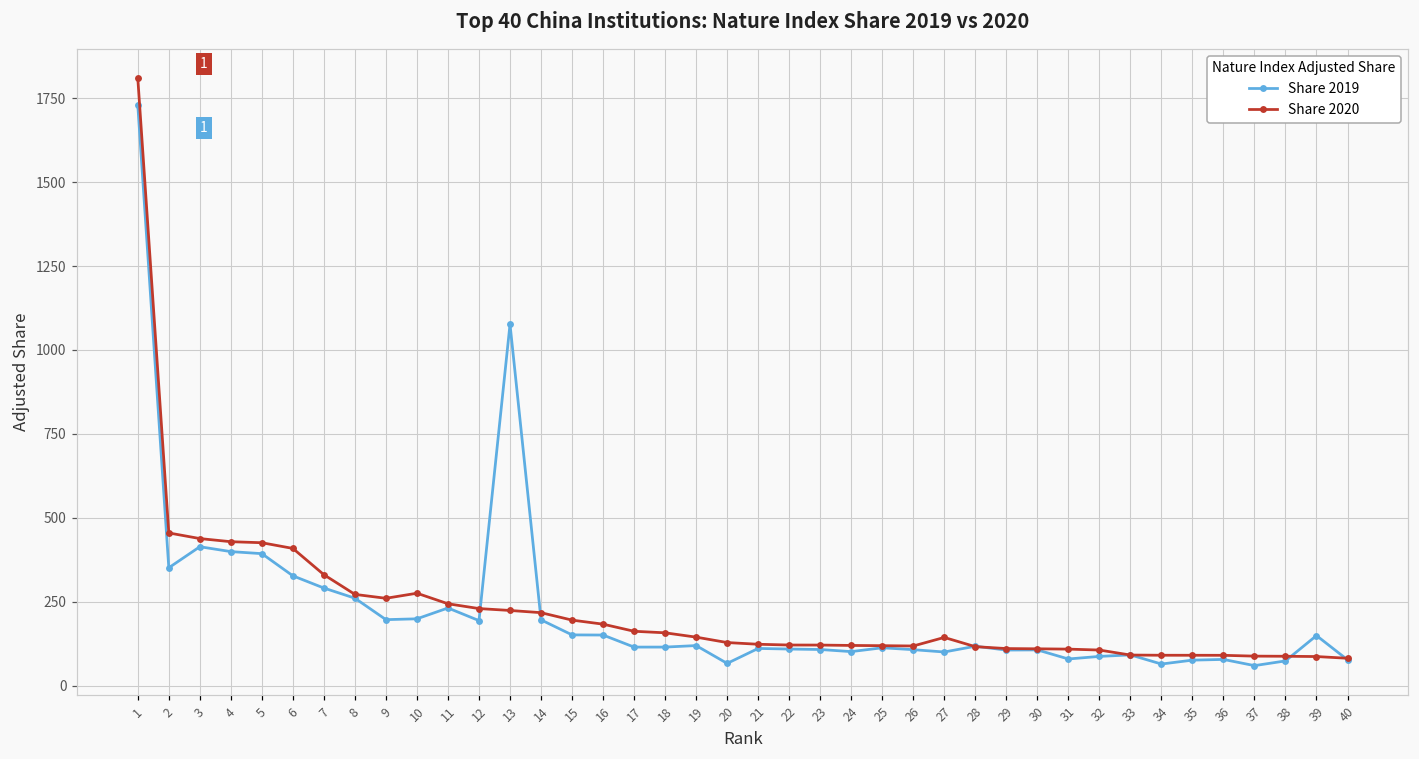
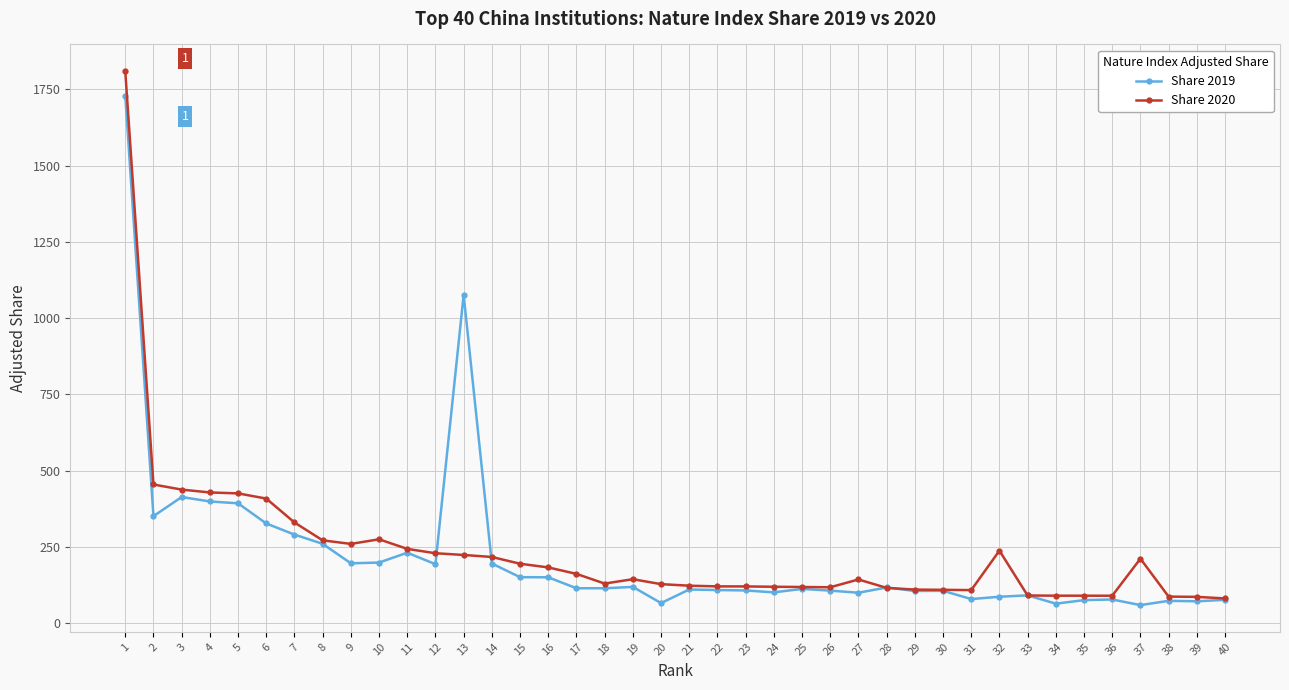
Share 2020, 18: 160 -> 130
Share 2020, 32: 110 -> 240
Share 2020, 37: 90 -> 210
Share 2019, 39: 150 -> 70
